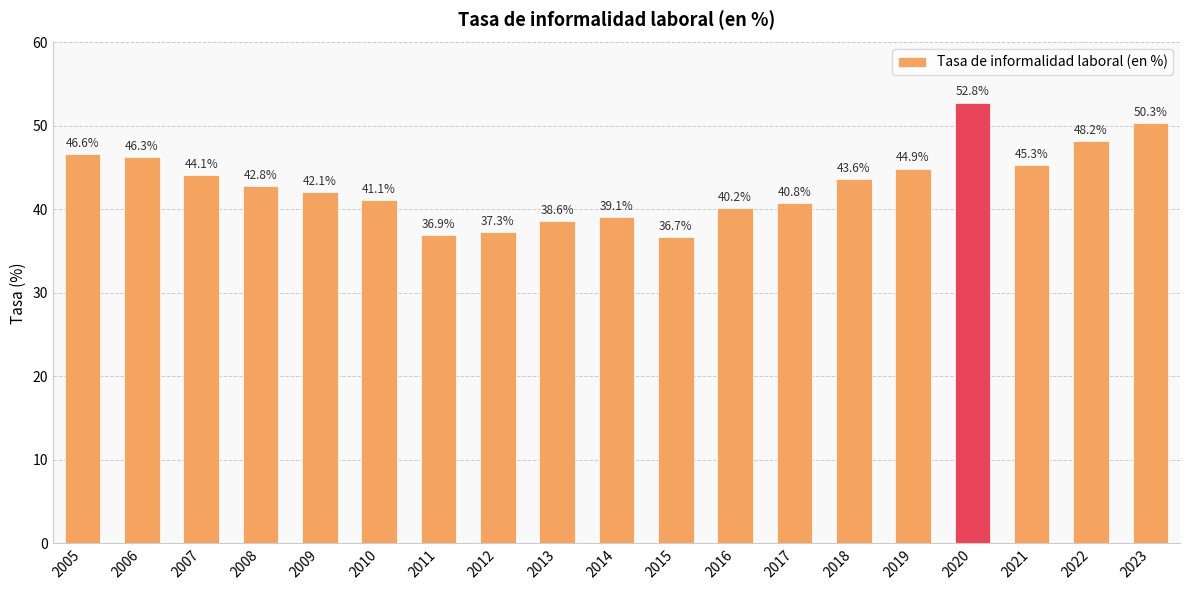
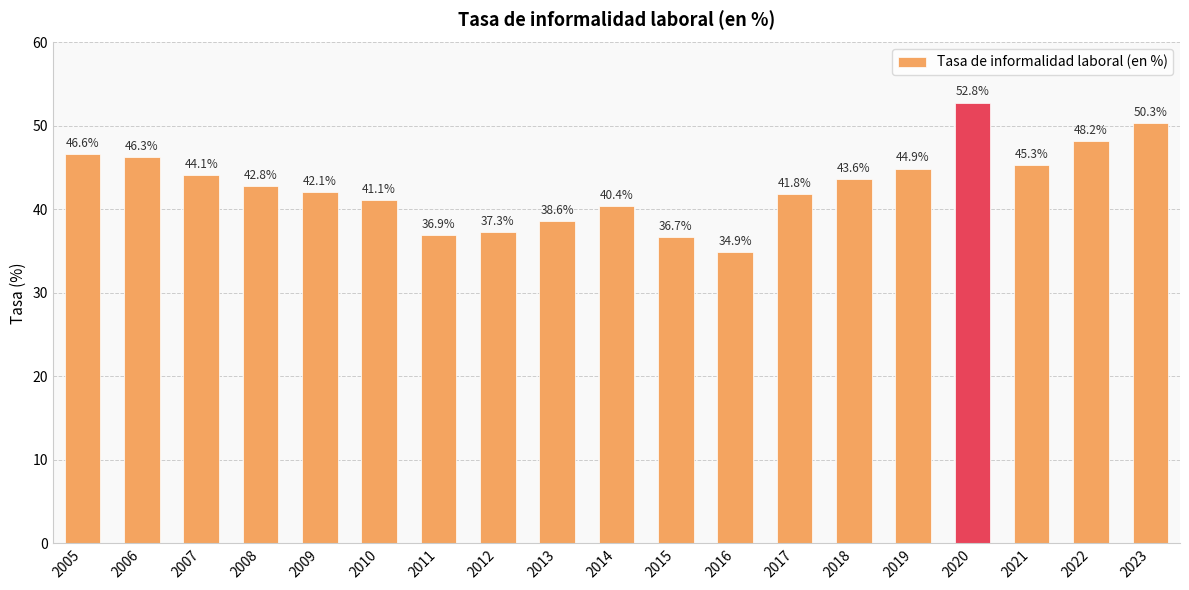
2014: 39.1% -> 40.4%
2016: 40.2% -> 34.9%
2017: 40.8% -> 41.8%
